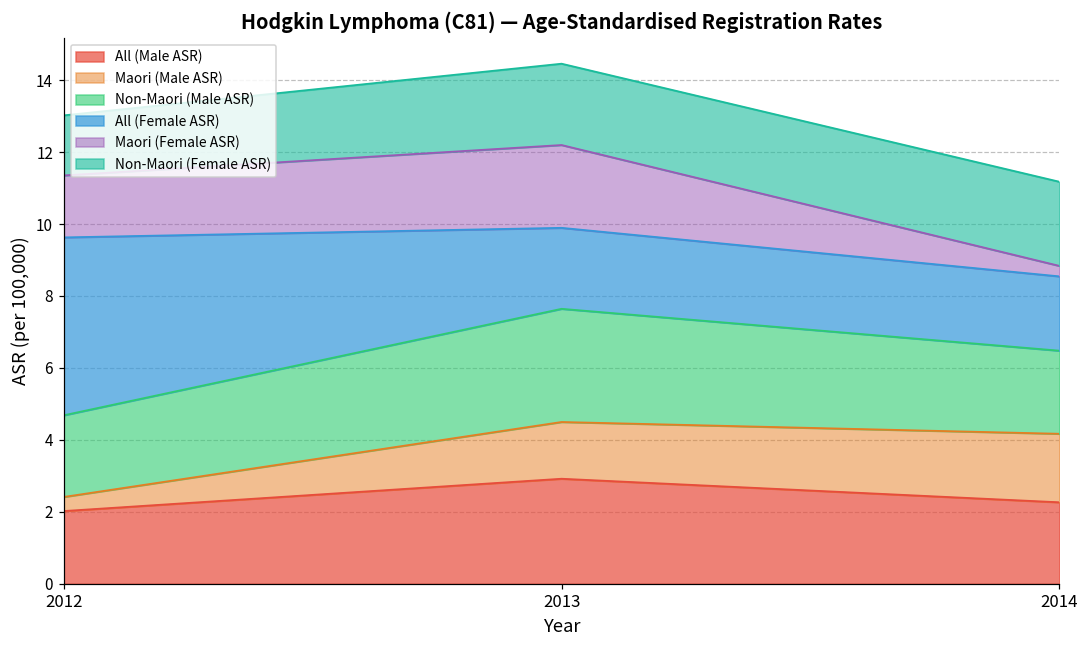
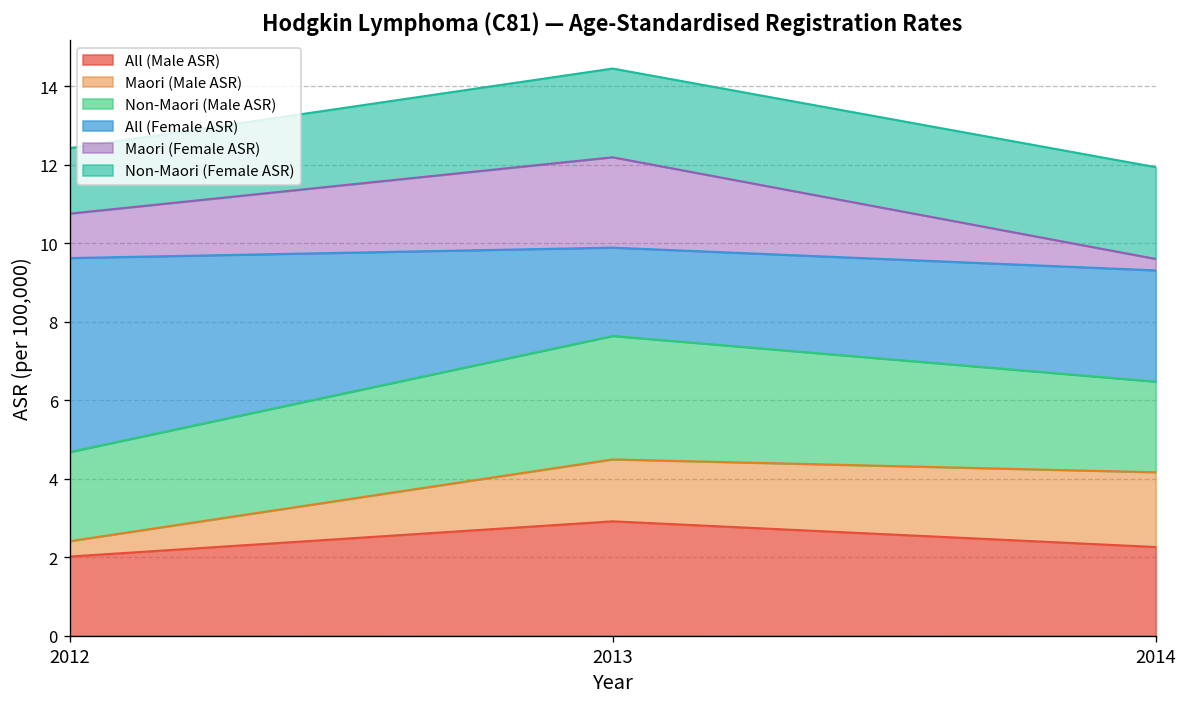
Maori (Female ASR), 2012: 1.7 -> 1.1
All (Female ASR), 2014: 2.1 -> 2.8
